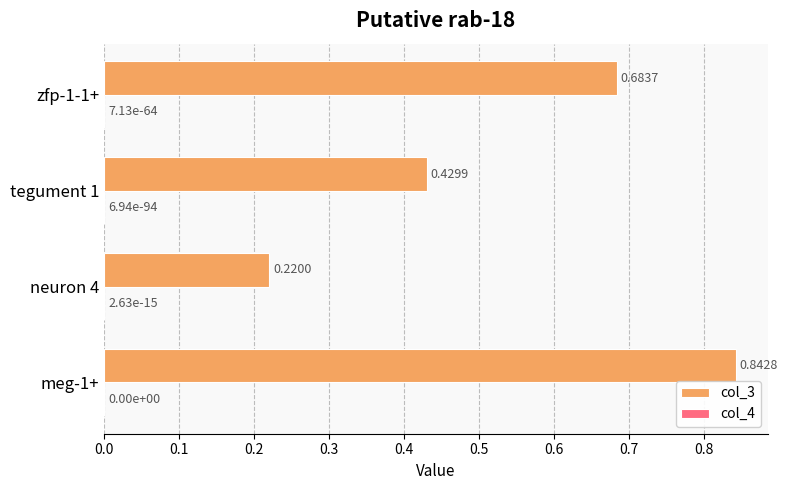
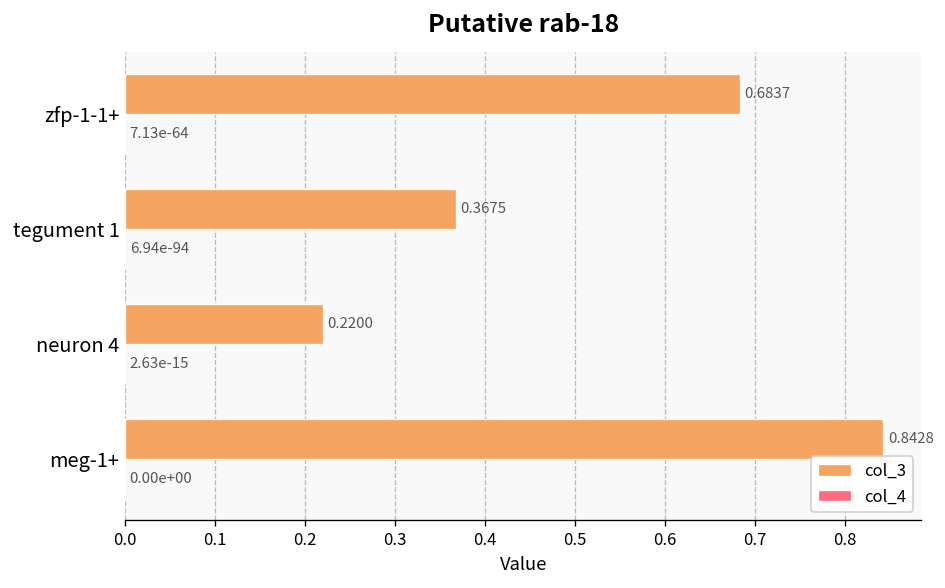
col_3, tegument 1: 0.4299 -> 0.3675
